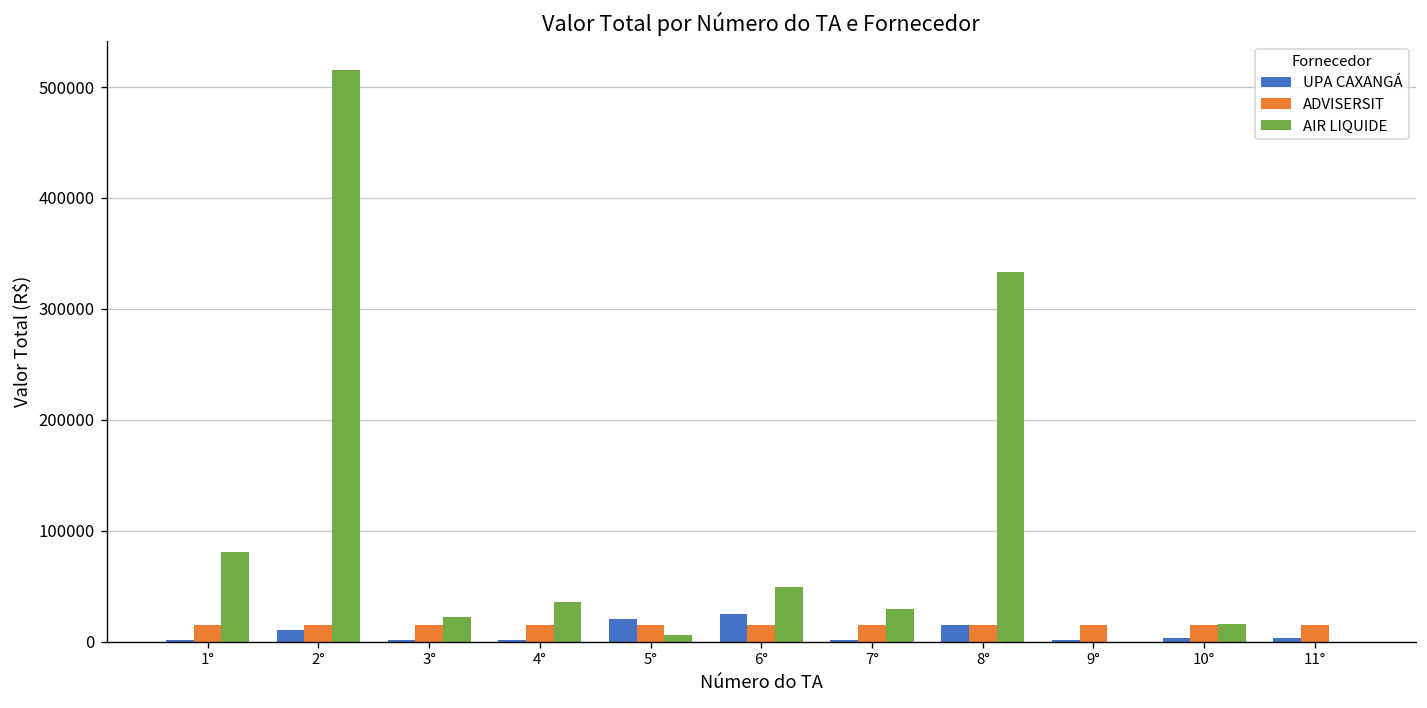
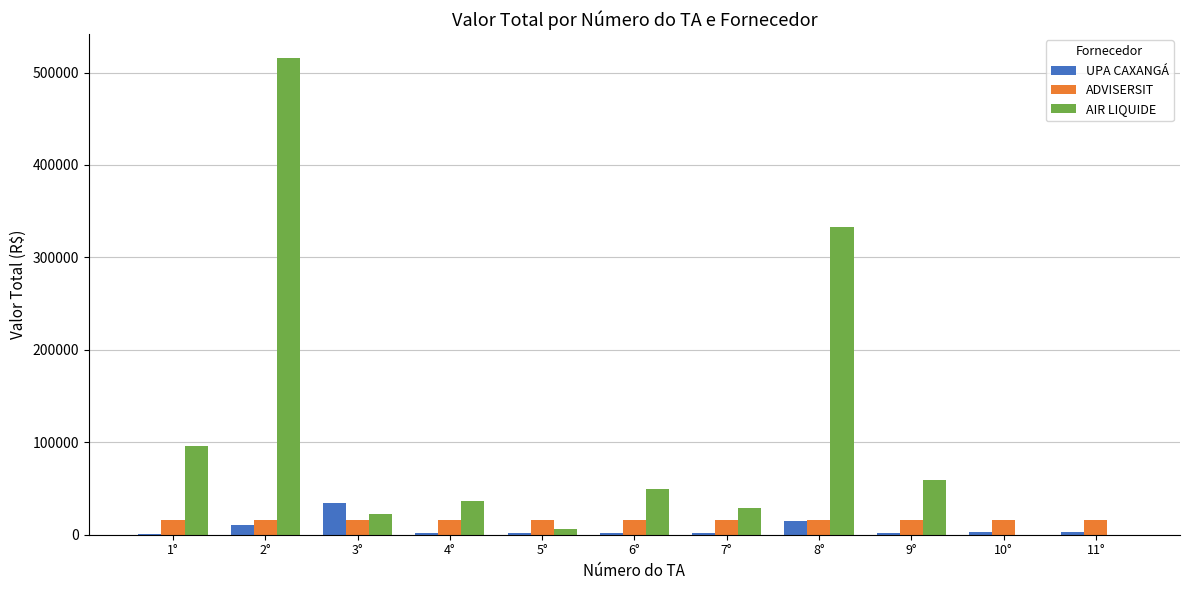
AIR LIQUIDE, 1°: 80000 -> 100000
UPA CAXANGÁ, 3°: 0 -> 30000
UPA CAXANGÁ, 5°: 20000 -> 0
UPA CAXANGÁ, 6°: 20000 -> 0
AIR LIQUIDE, 9°: 0 -> 60000
AIR LIQUIDE, 10°: 20000 -> 0
